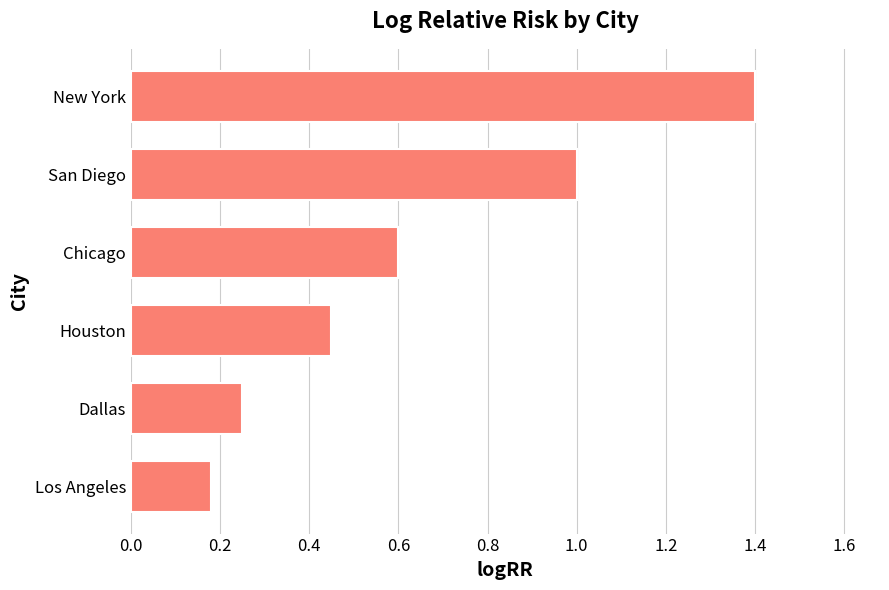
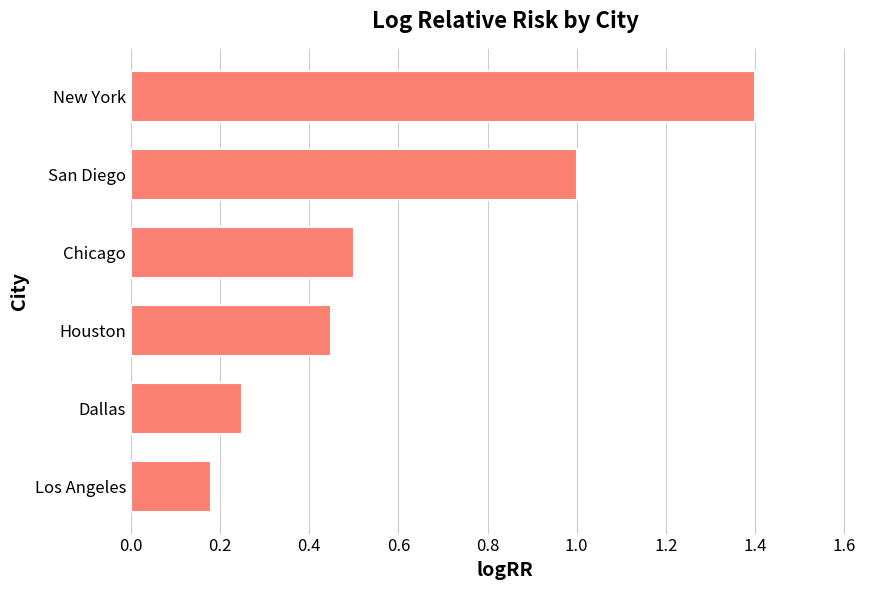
Chicago: 0.6 -> 0.5
